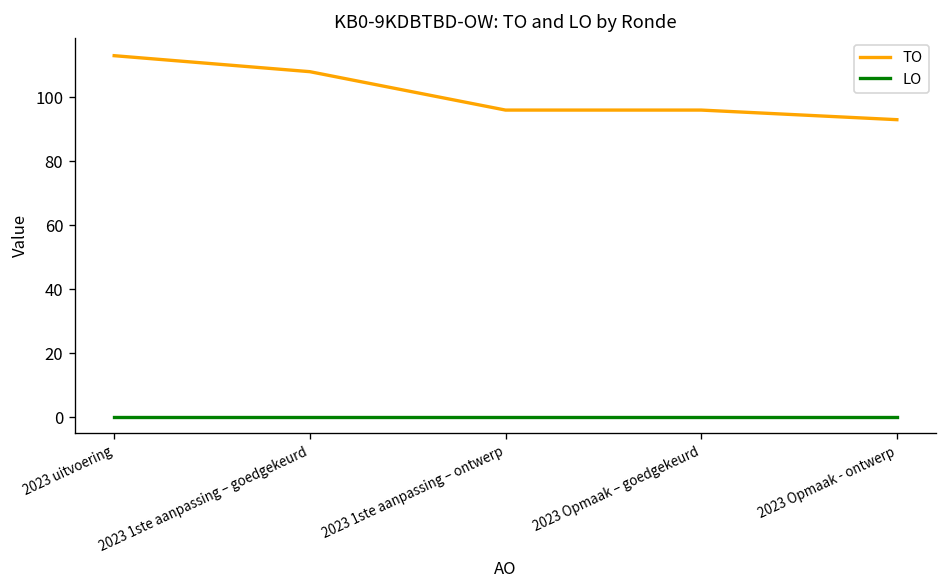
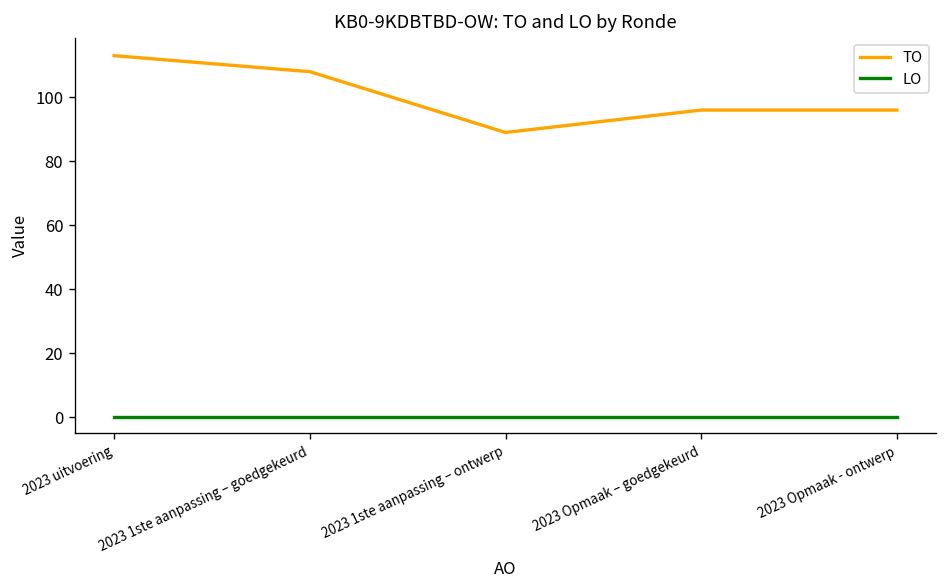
TO, 2023 1ste aanpassing – ontwerp: 96 -> 89
TO, 2023 Opmaak - ontwerp: 93 -> 96
